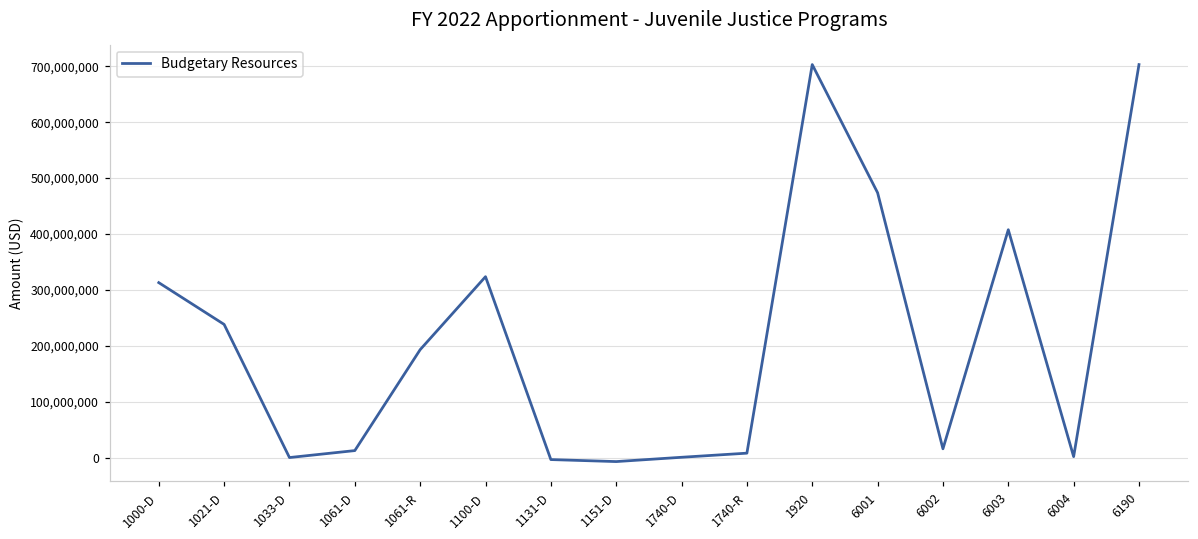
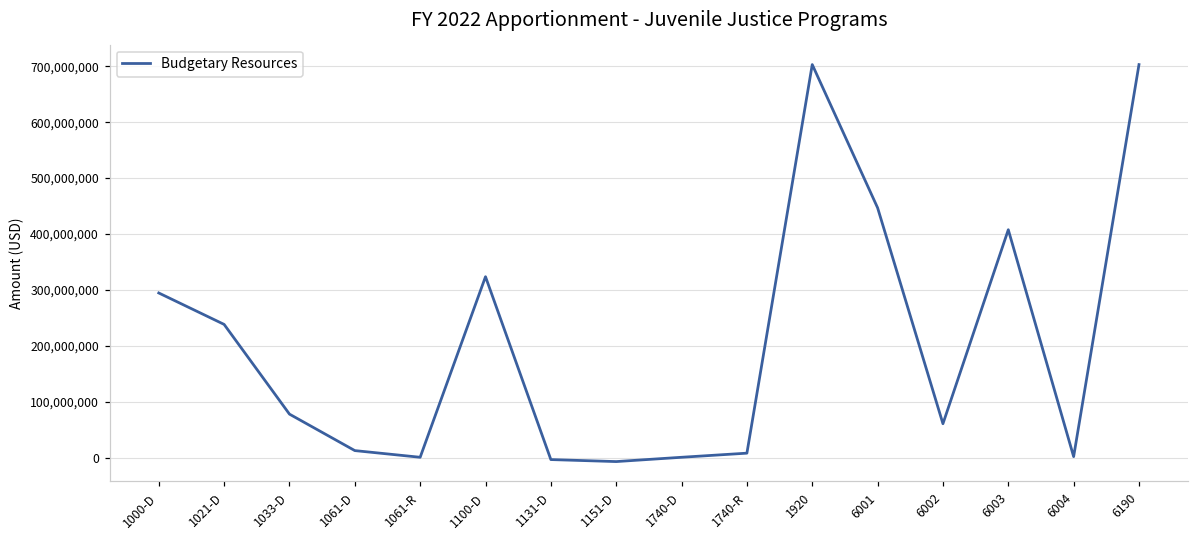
1000-D: 310,000,000 -> 290,000,000
1033-D: 0 -> 80,000,000
1061-R: 190,000,000 -> 0
6001: 470,000,000 -> 450,000,000
6002: 20,000,000 -> 60,000,000
